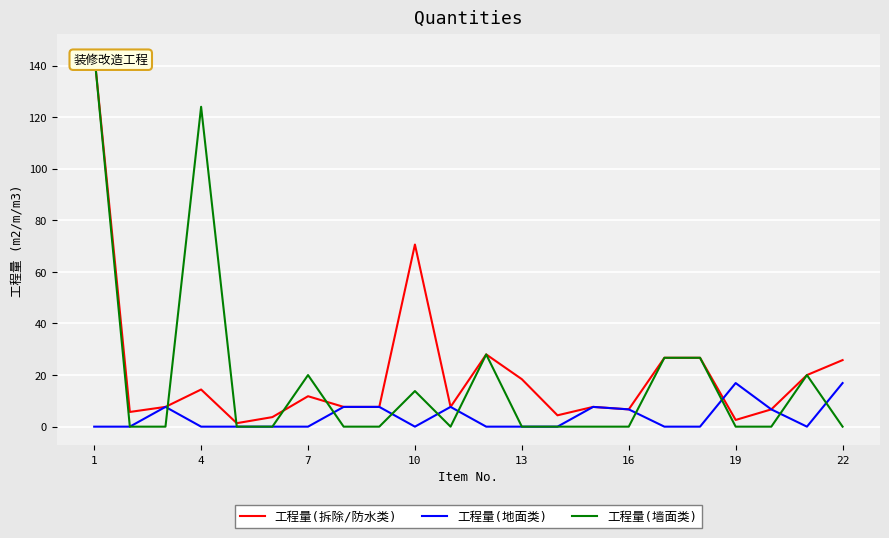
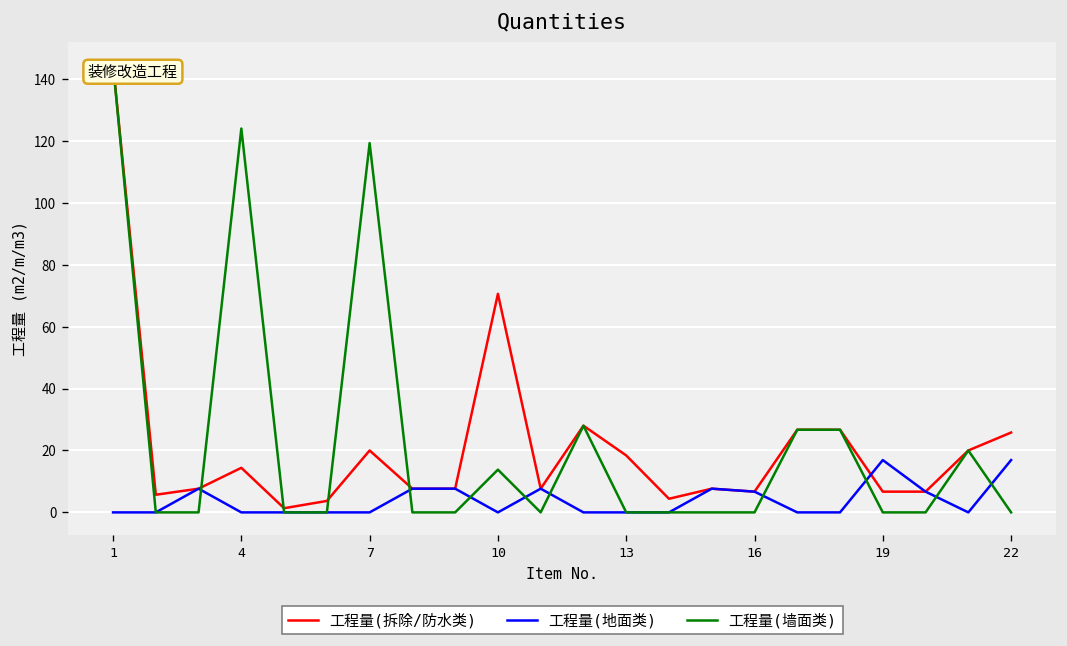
工程量(拆除/防水类), 7: 12 -> 20
工程量(墙面类), 7: 20 -> 119
工程量(拆除/防水类), 19: 3 -> 7
